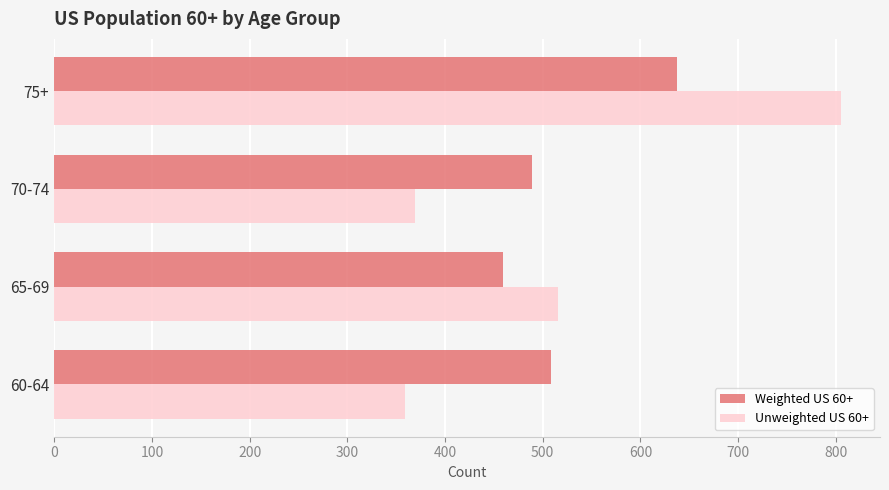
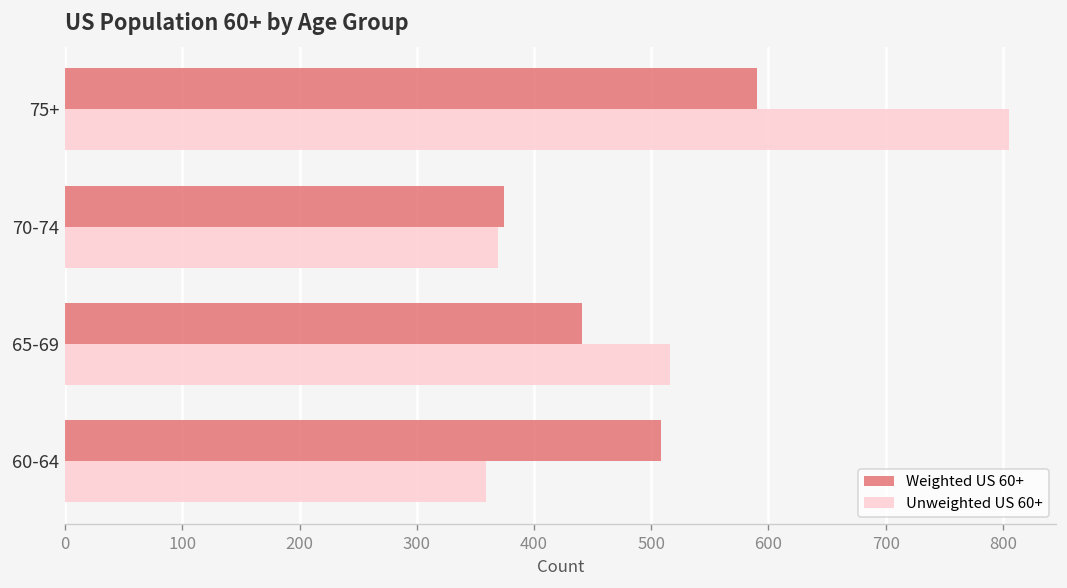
Weighted US 60+, 75+: 640 -> 590
Weighted US 60+, 70-74: 490 -> 370
Weighted US 60+, 65-69: 460 -> 440
